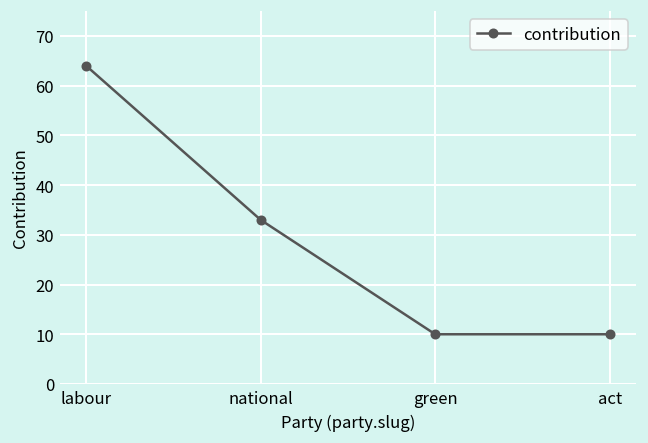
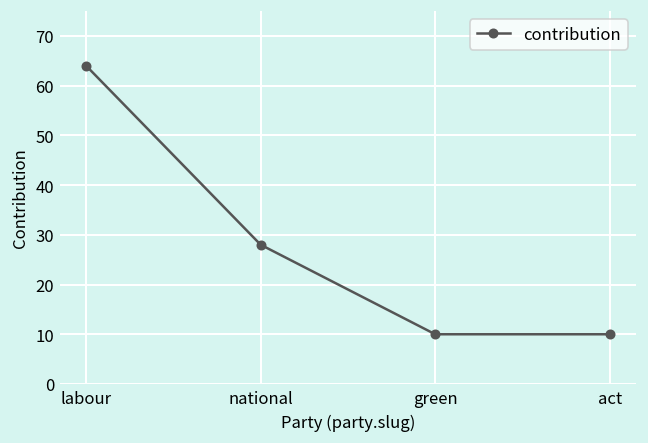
national: 33 -> 28
